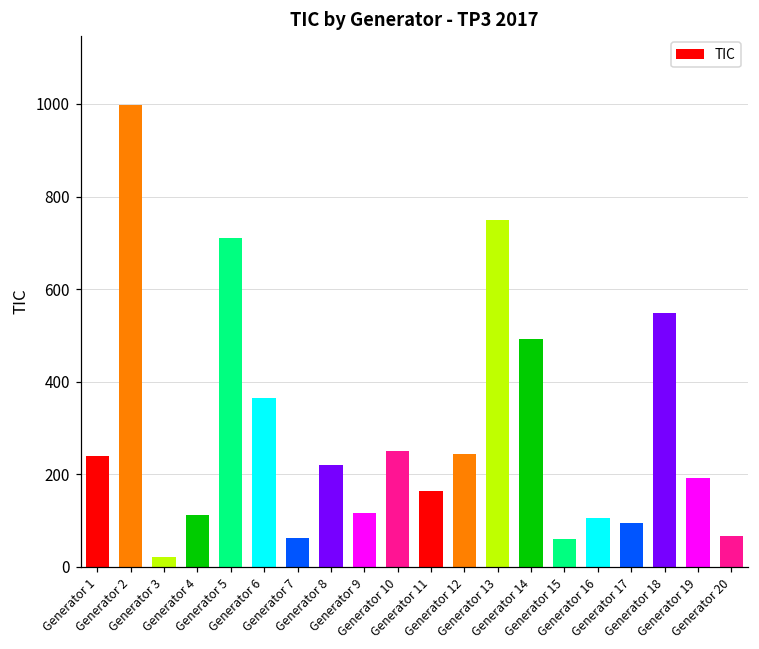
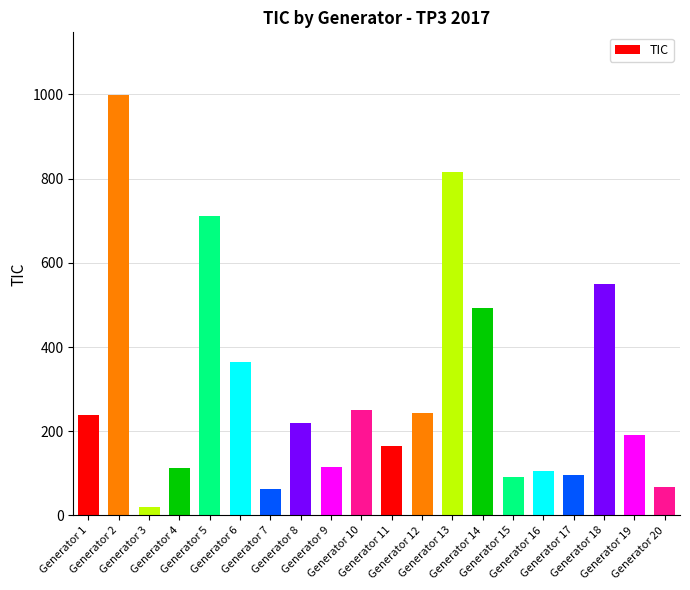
Generator 13: 750 -> 820
Generator 15: 60 -> 90
